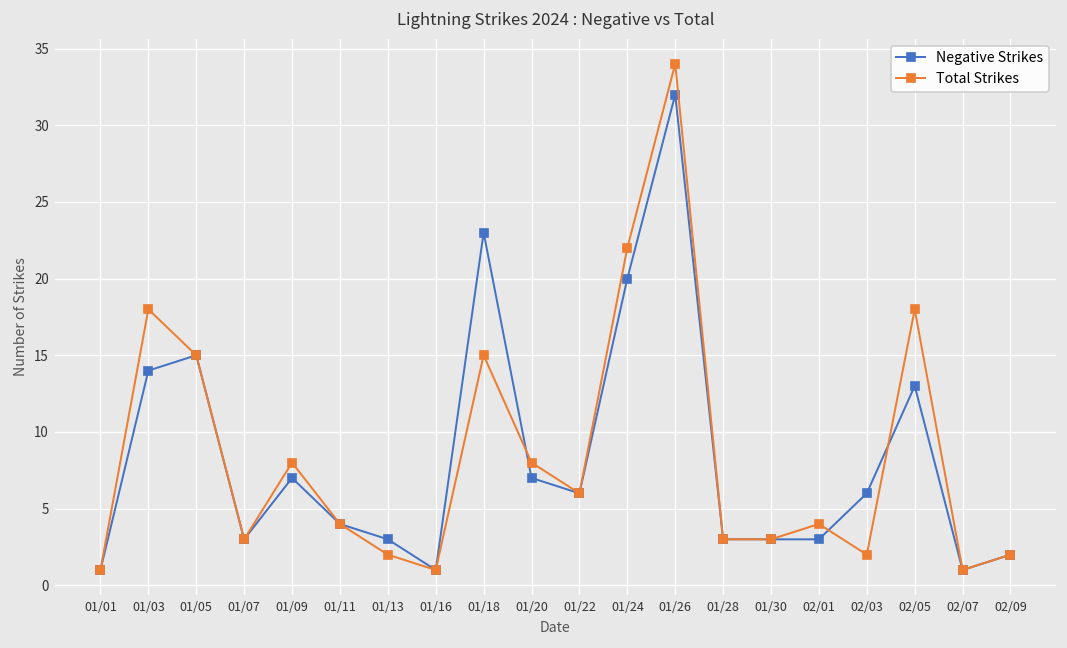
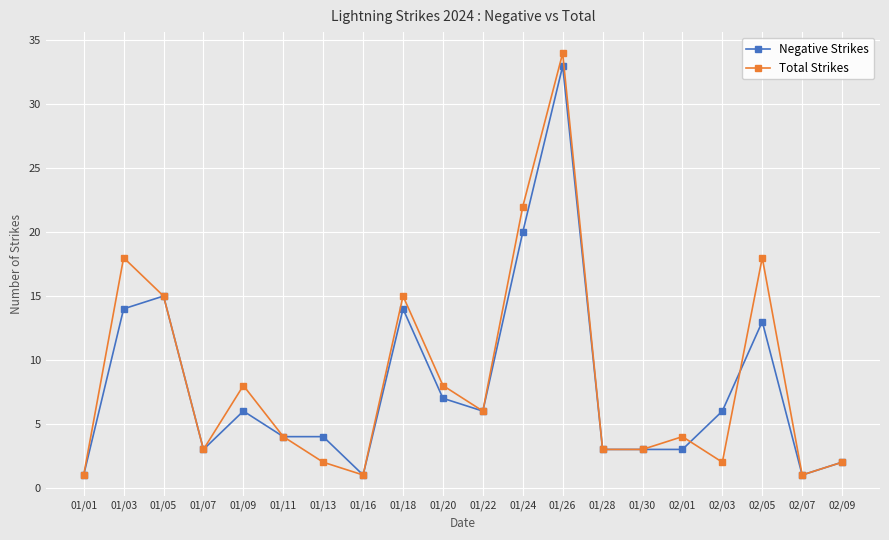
Negative Strikes, 01/09: 7 -> 6
Negative Strikes, 01/13: 3 -> 4
Negative Strikes, 01/18: 23 -> 14
Negative Strikes, 01/26: 32 -> 33
